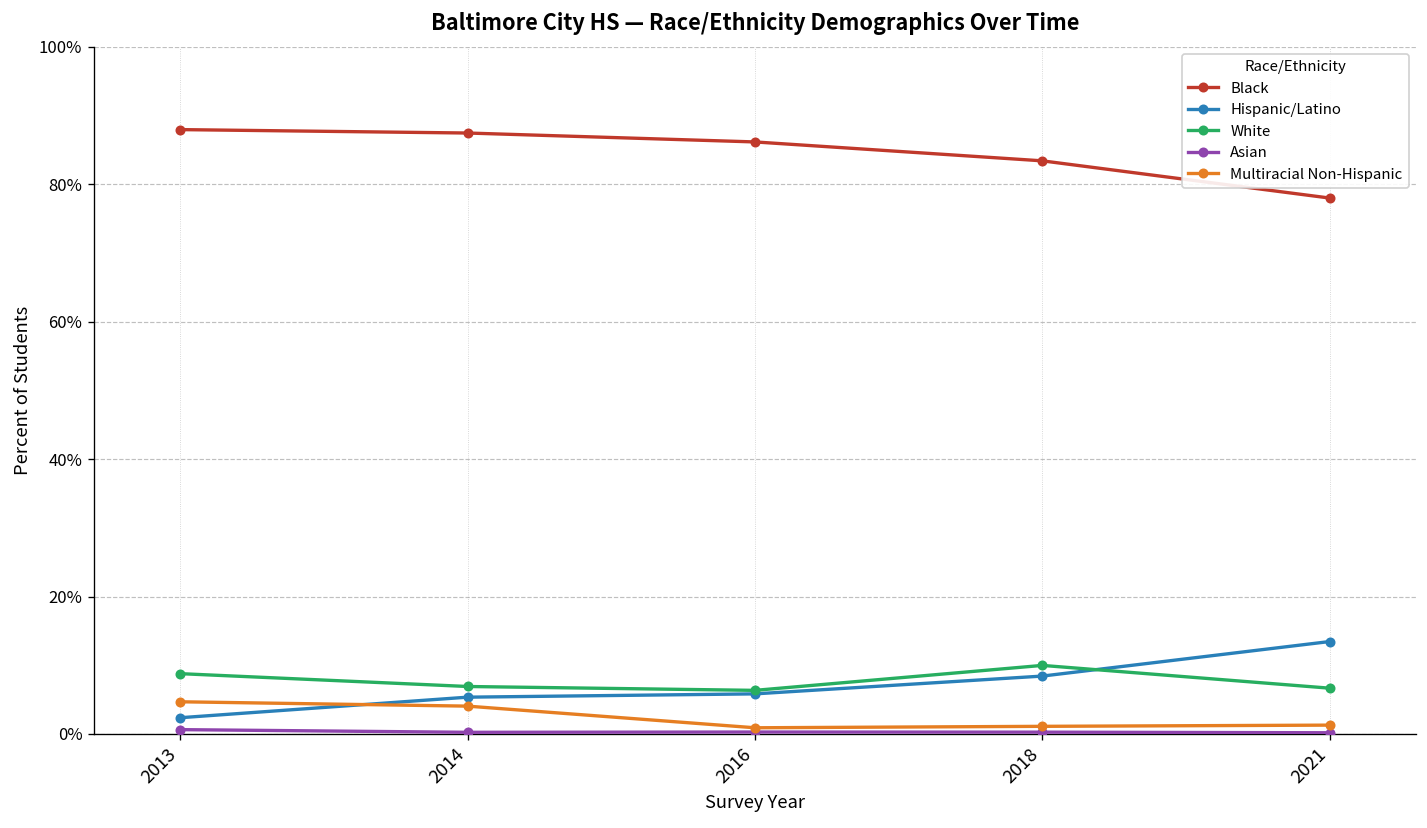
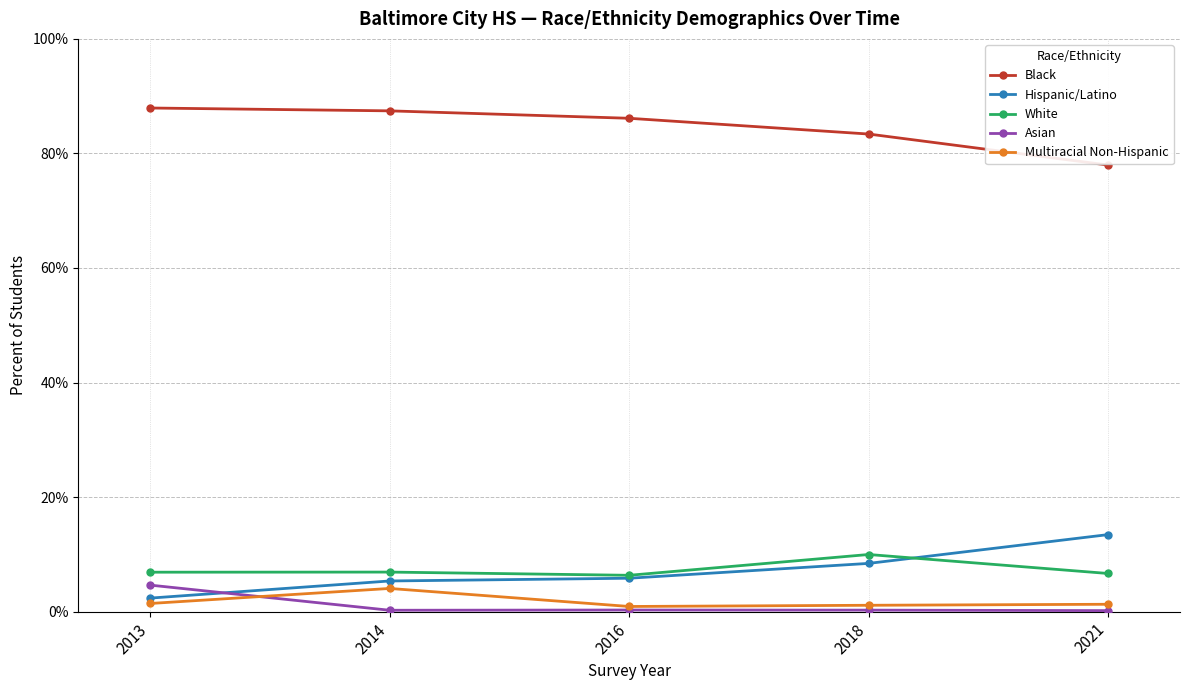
White, 2013: 9% -> 7%
Asian, 2013: 1% -> 5%
Multiracial Non-Hispanic, 2013: 5% -> 1%
